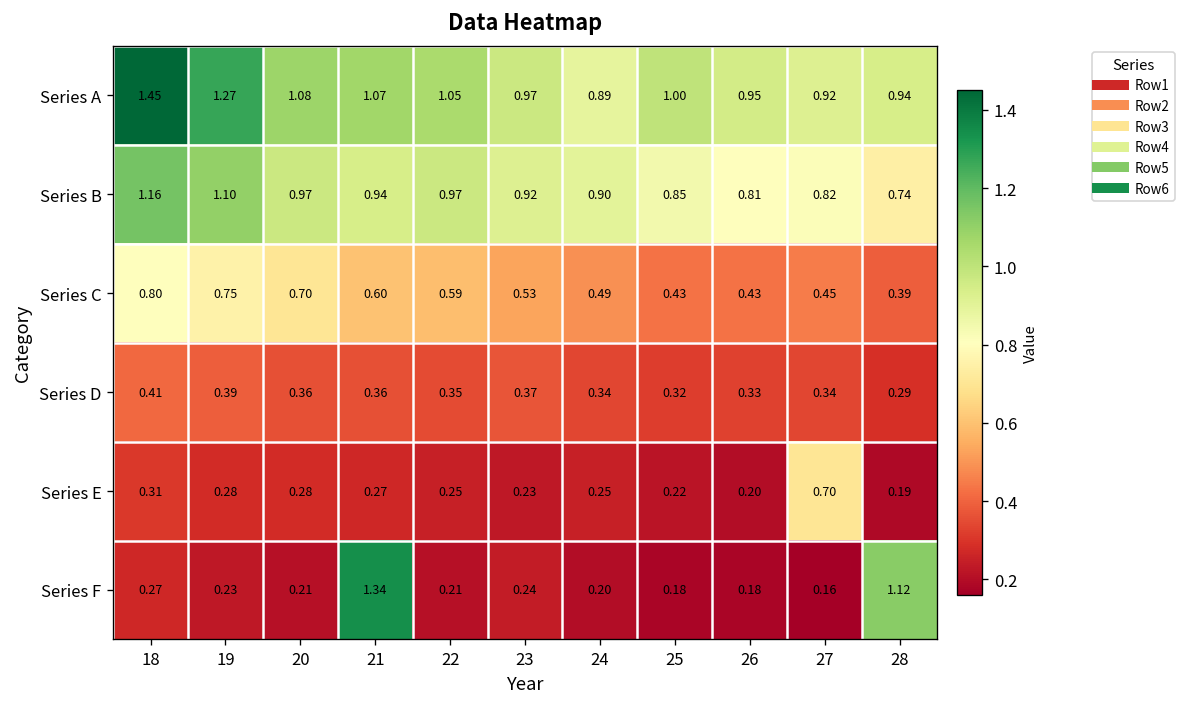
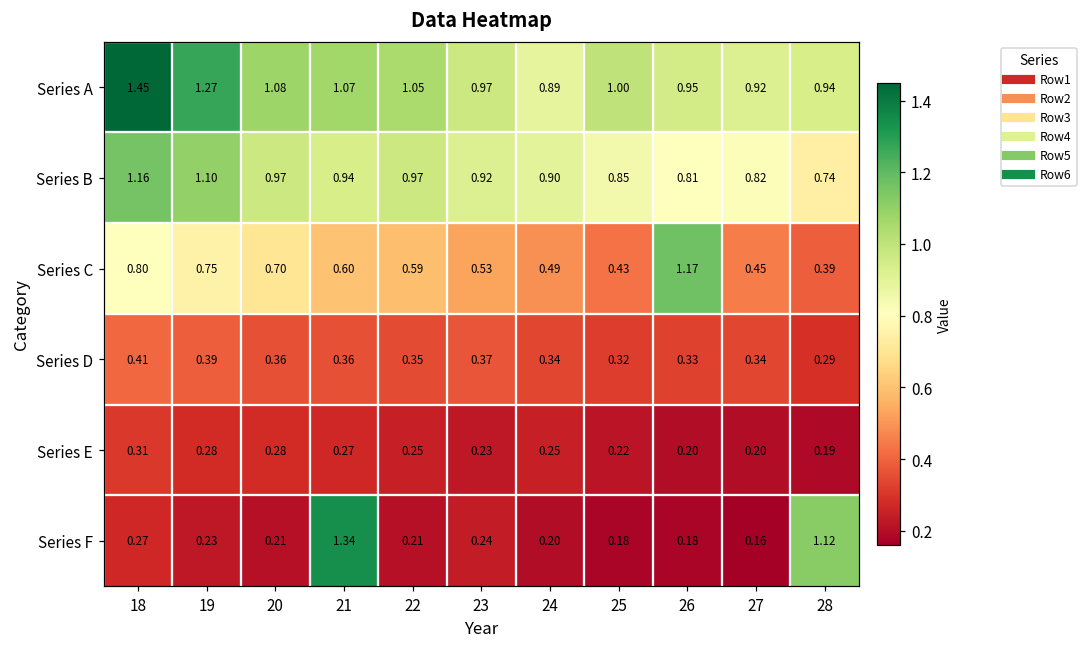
Series C, 26: 0.43 -> 1.17
Series E, 27: 0.70 -> 0.20
